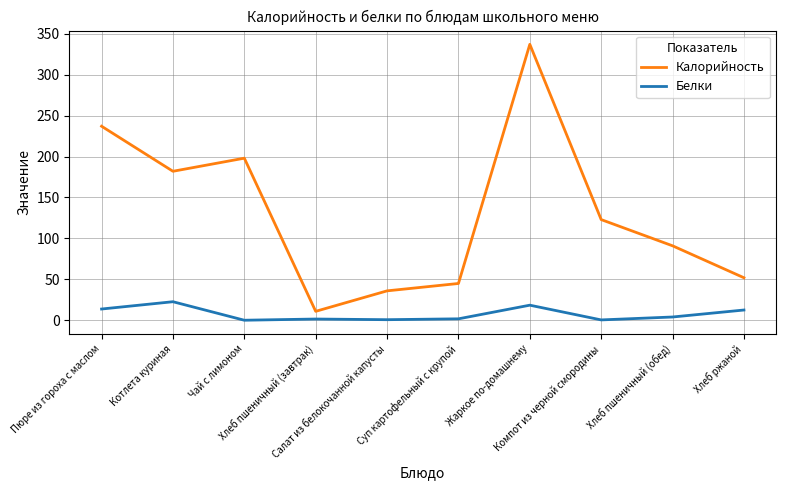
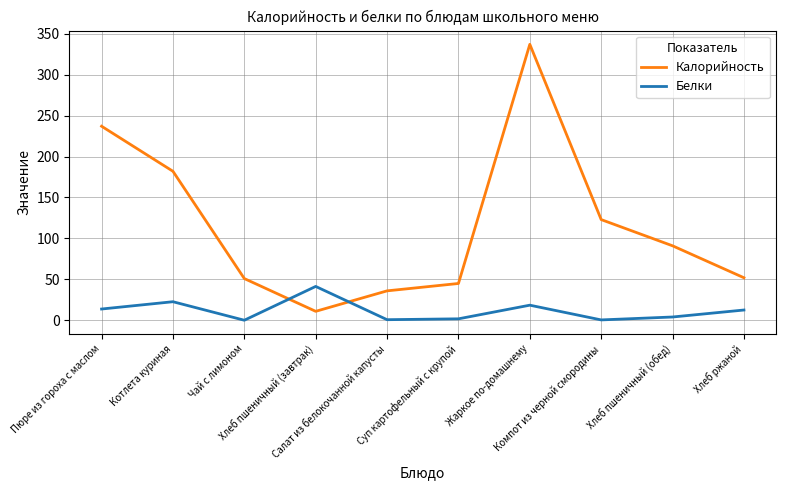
Калорийность, Чай с лимоном: 200 -> 50
Белки, Хлеб пшеничный (завтрак): 0 -> 40
